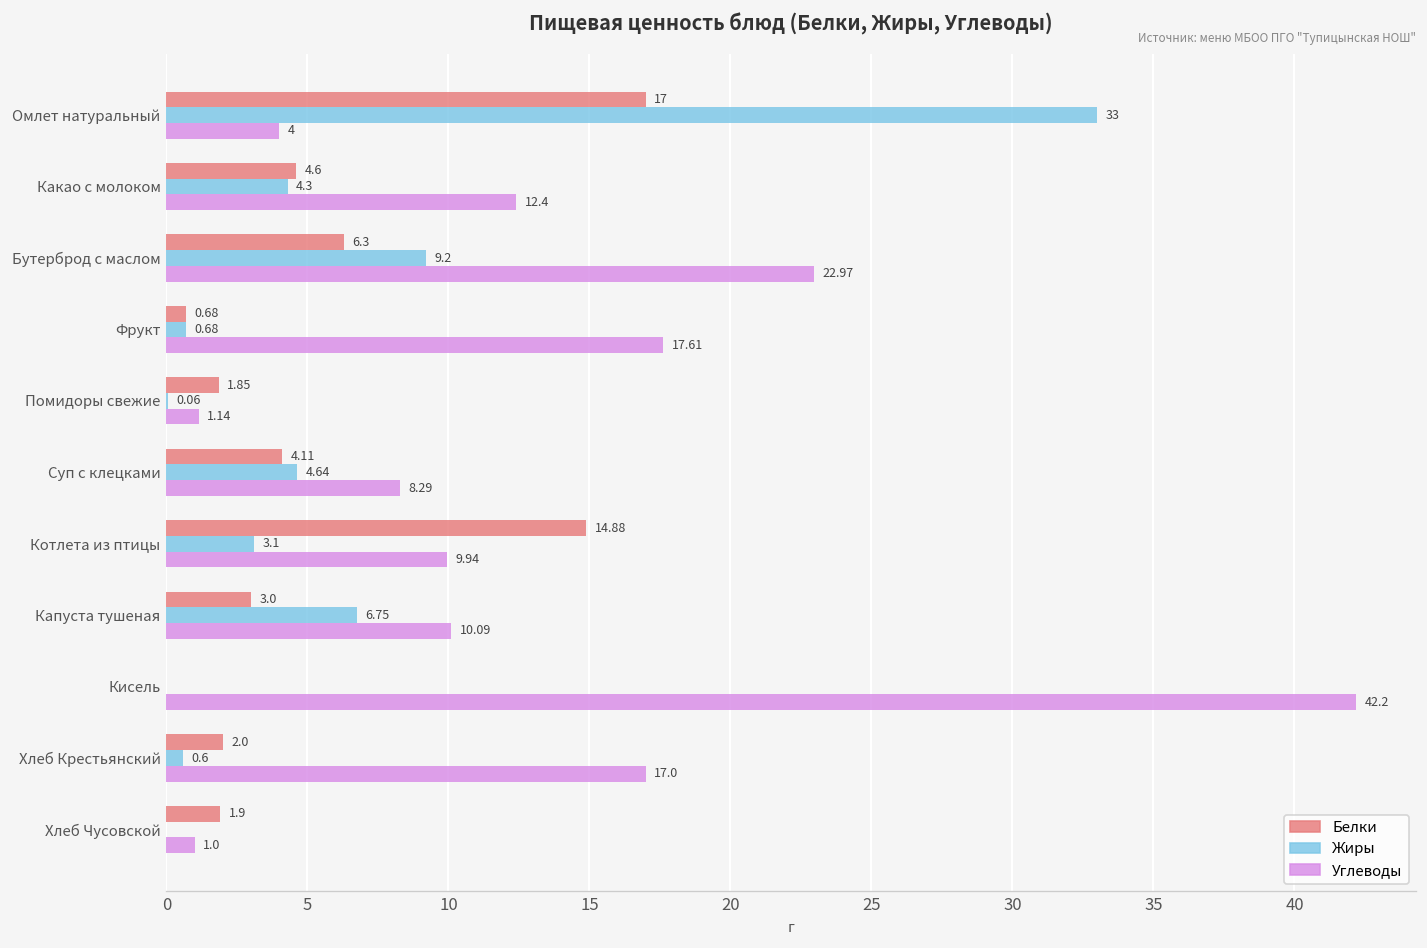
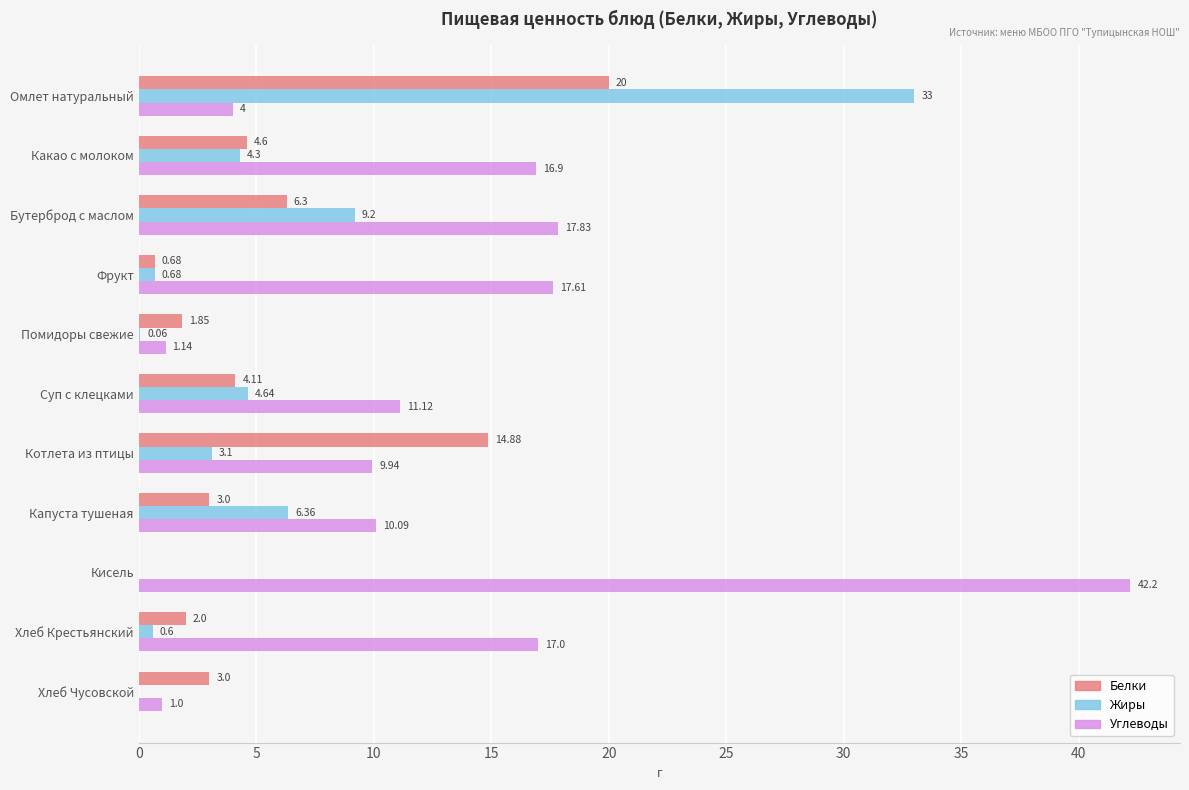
Белки, Омлет натуральный: 17 -> 20
Углеводы, Какао с молоком: 12.4 -> 16.9
Углеводы, Бутерброд с маслом: 22.97 -> 17.83
Углеводы, Суп с клецками: 8.29 -> 11.12
Жиры, Капуста тушеная: 6.75 -> 6.36
Белки, Хлеб Чусовской: 1.9 -> 3.0
